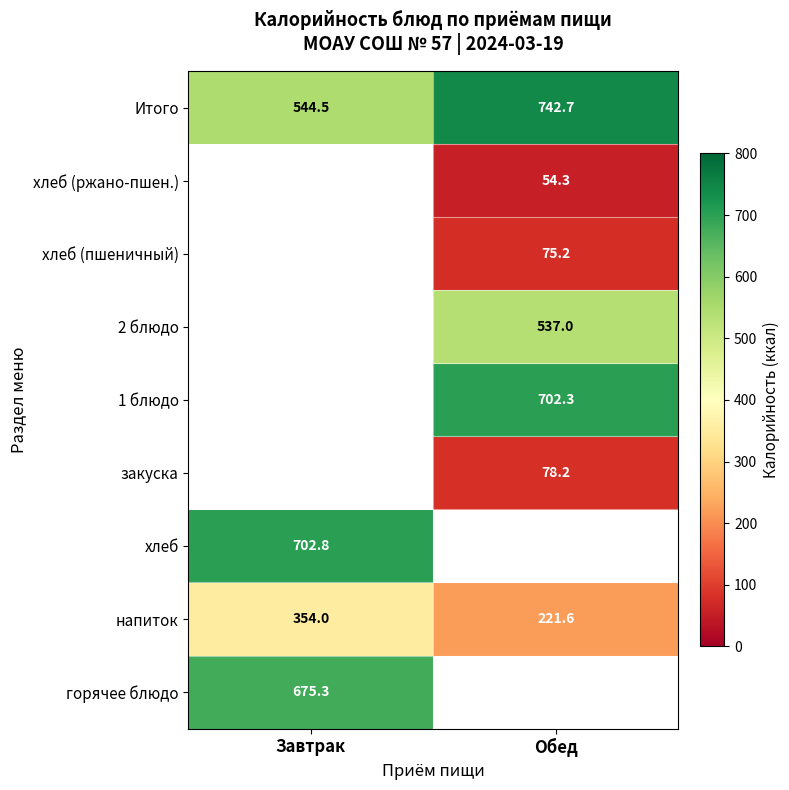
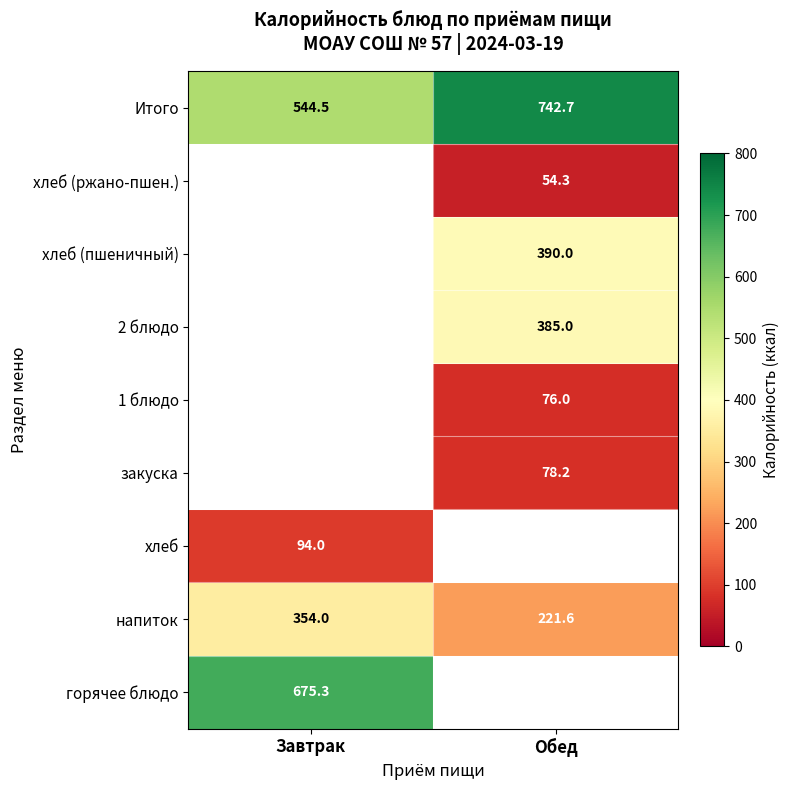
хлеб (пшеничный), Обед: 75.2 -> 390.0
2 блюдо, Обед: 537.0 -> 385.0
1 блюдо, Обед: 702.3 -> 76.0
хлеб, Завтрак: 702.8 -> 94.0
